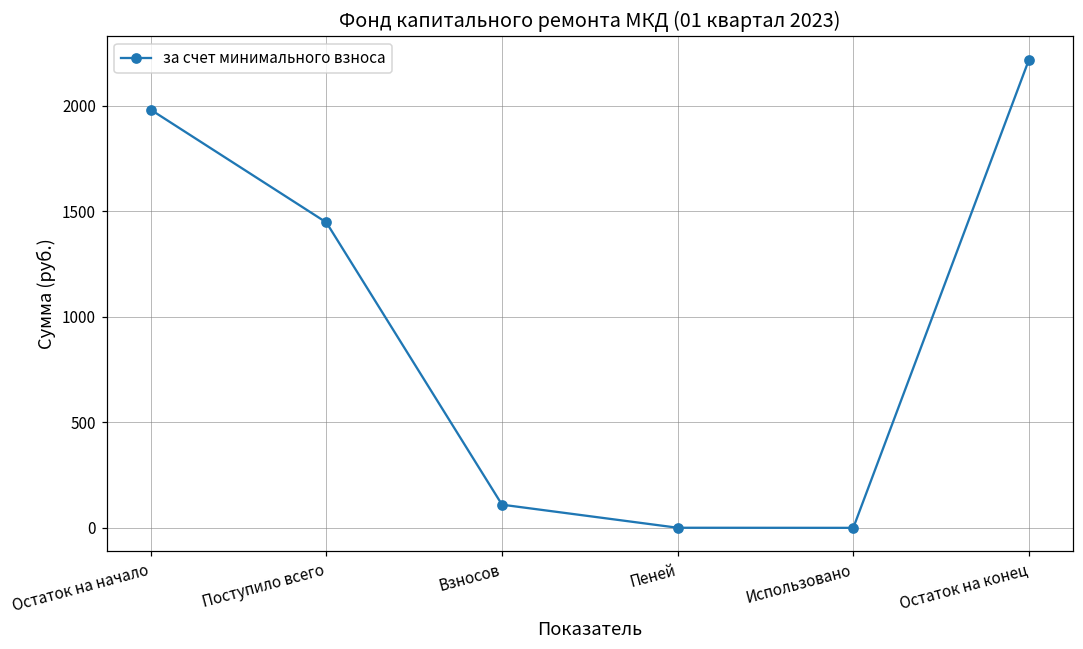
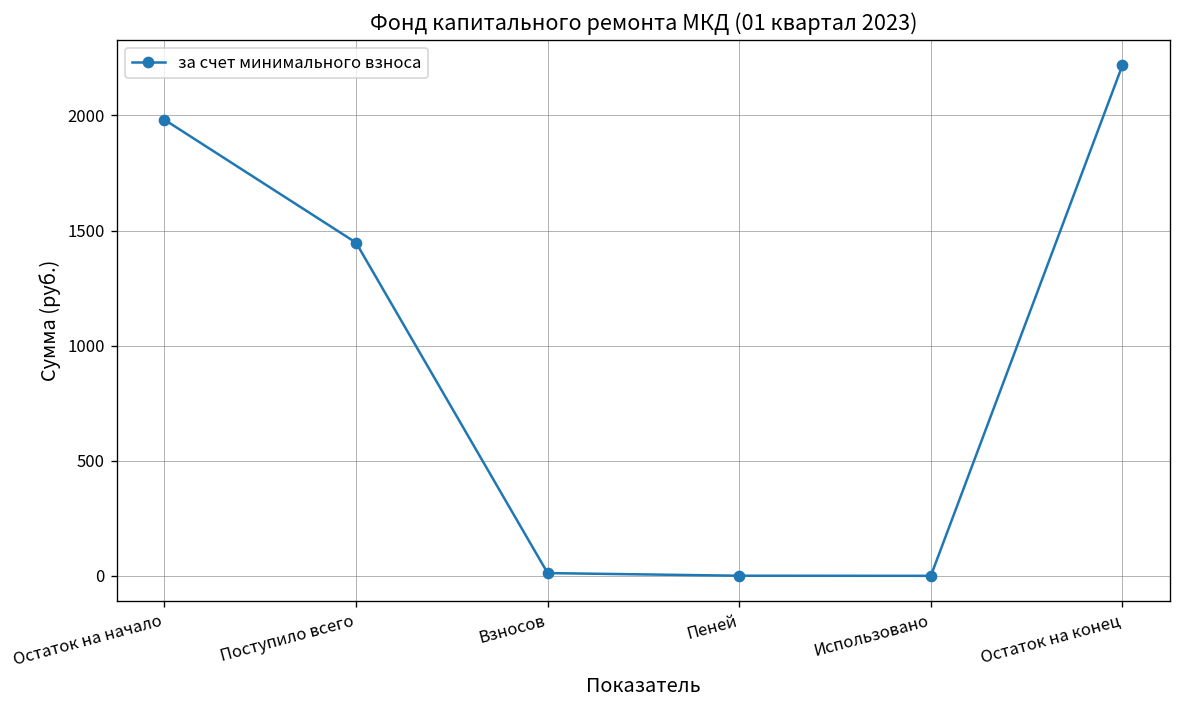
Взносов: 110 -> 10
